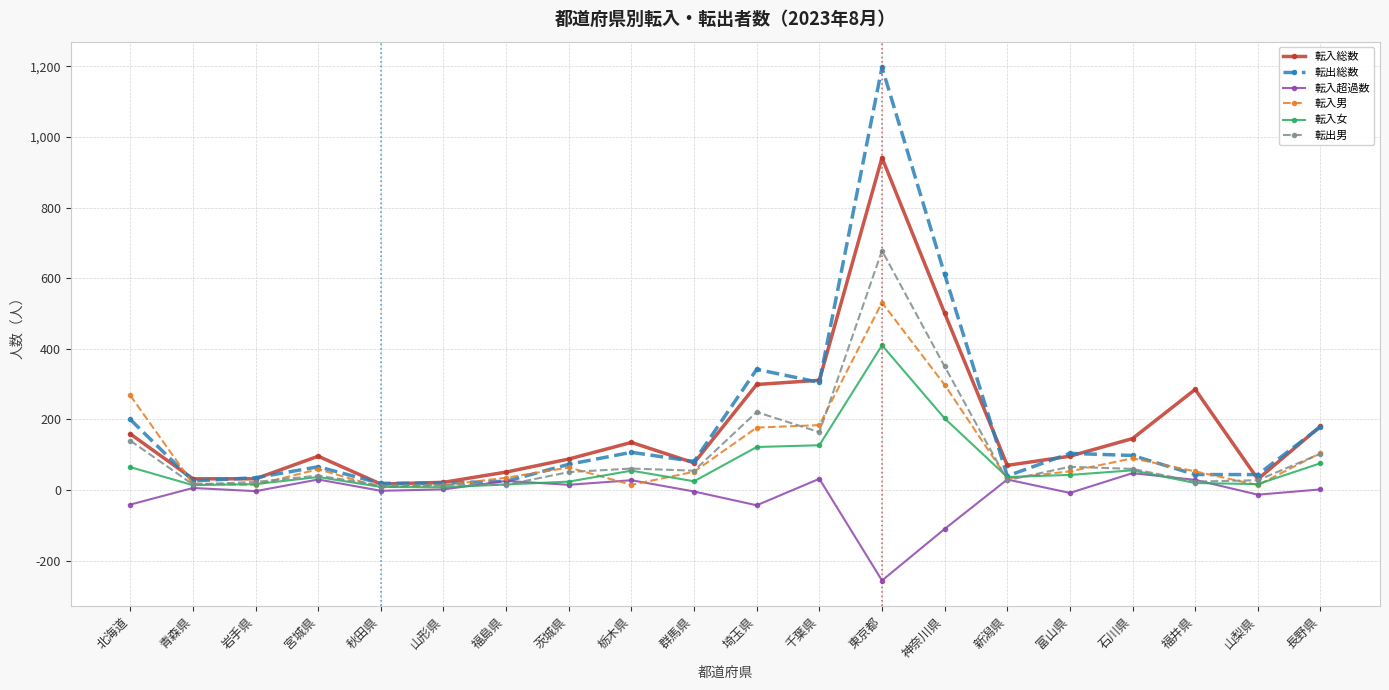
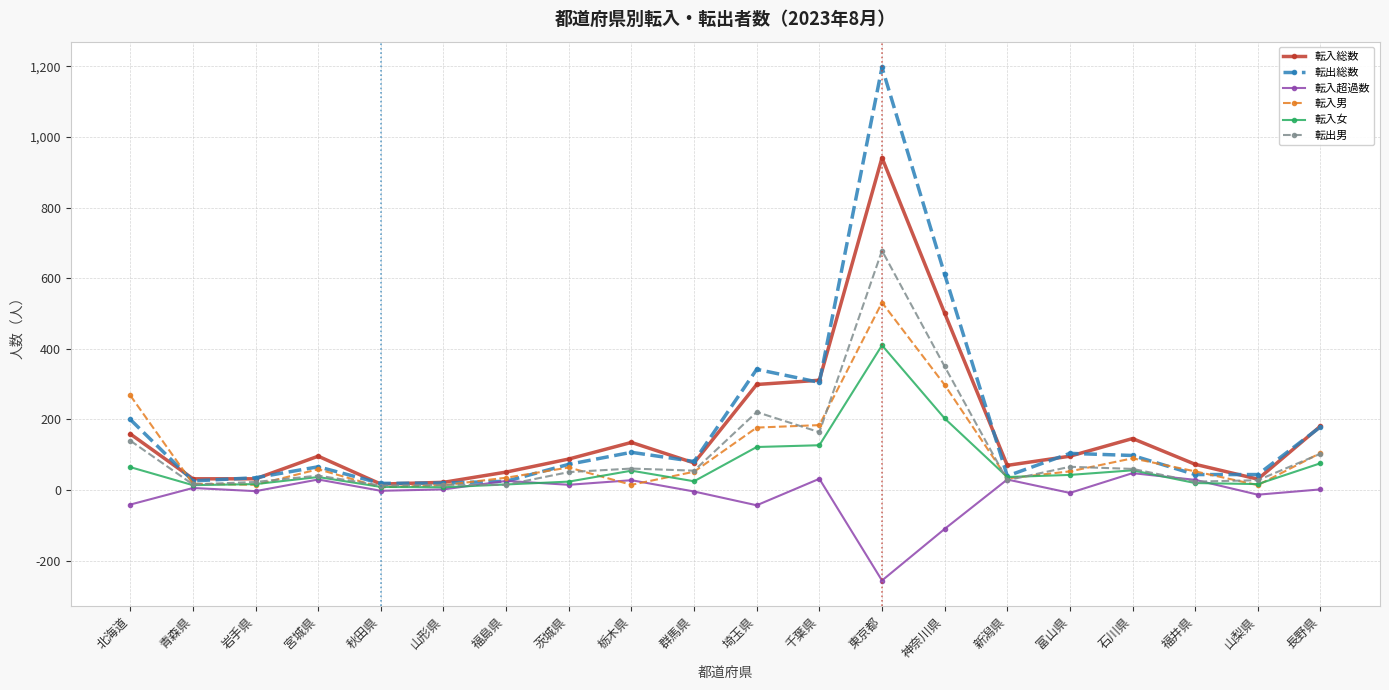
転入総数, 福井県: 290 -> 70
